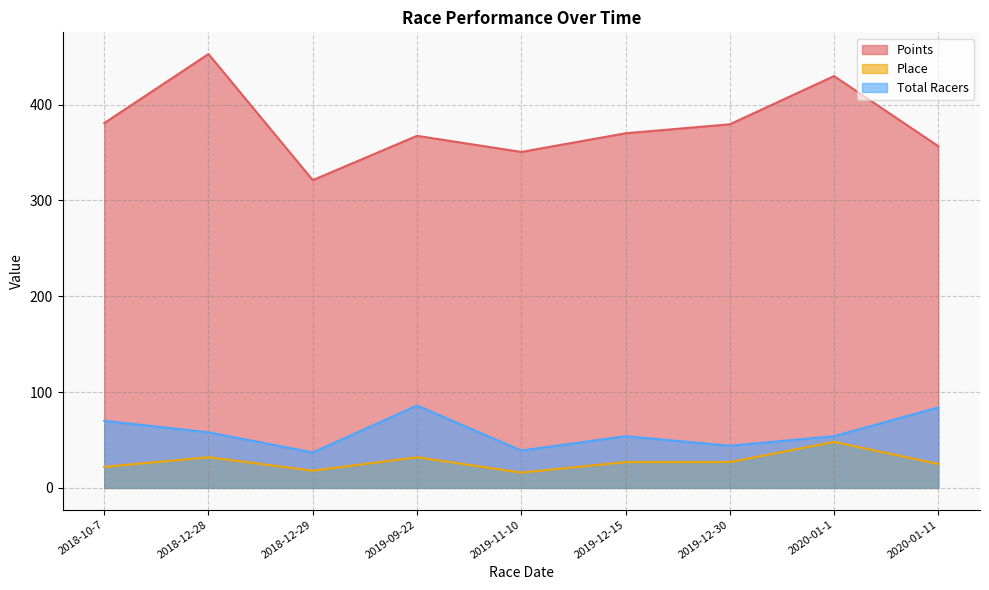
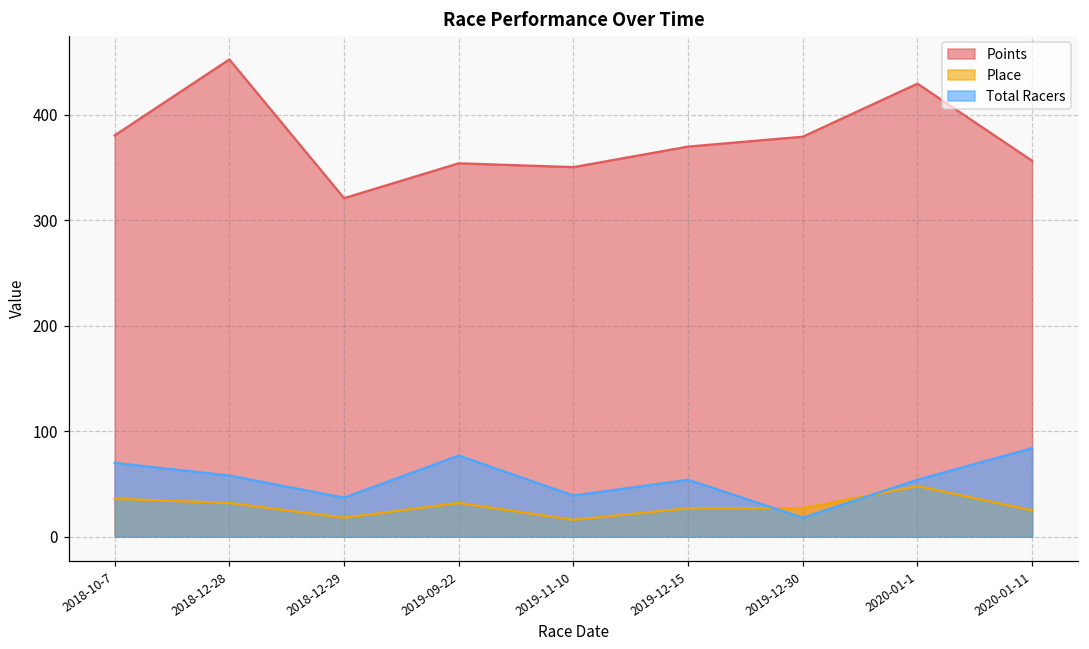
Place, 2018-10-7: 20 -> 40
Points, 2019-09-22: 370 -> 350
Total Racers, 2019-09-22: 90 -> 80
Total Racers, 2019-12-30: 40 -> 20
